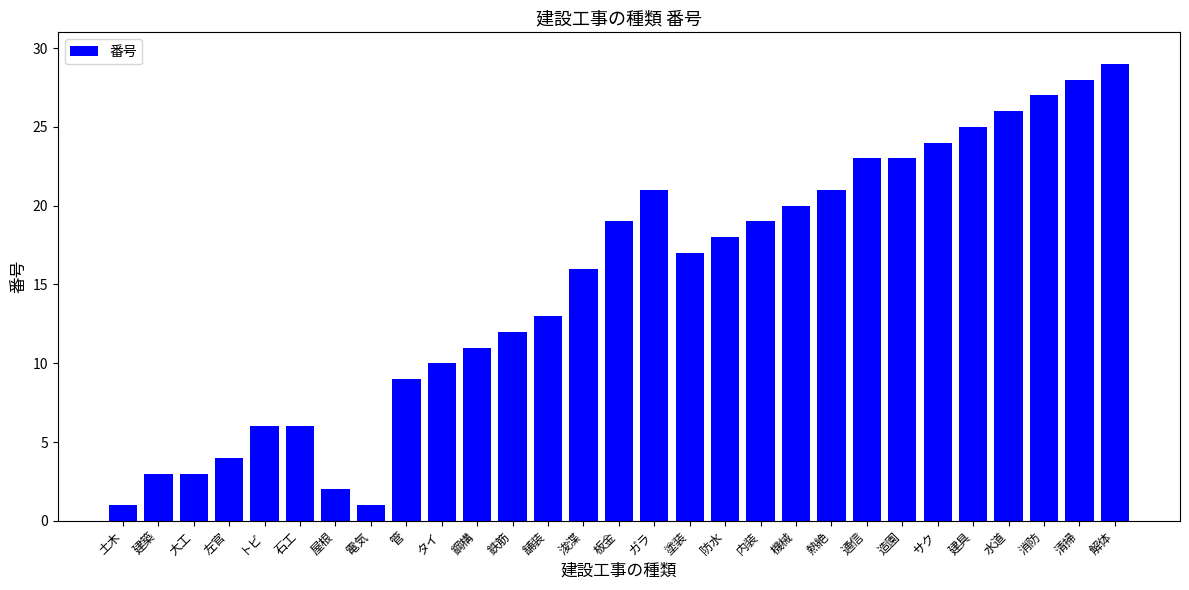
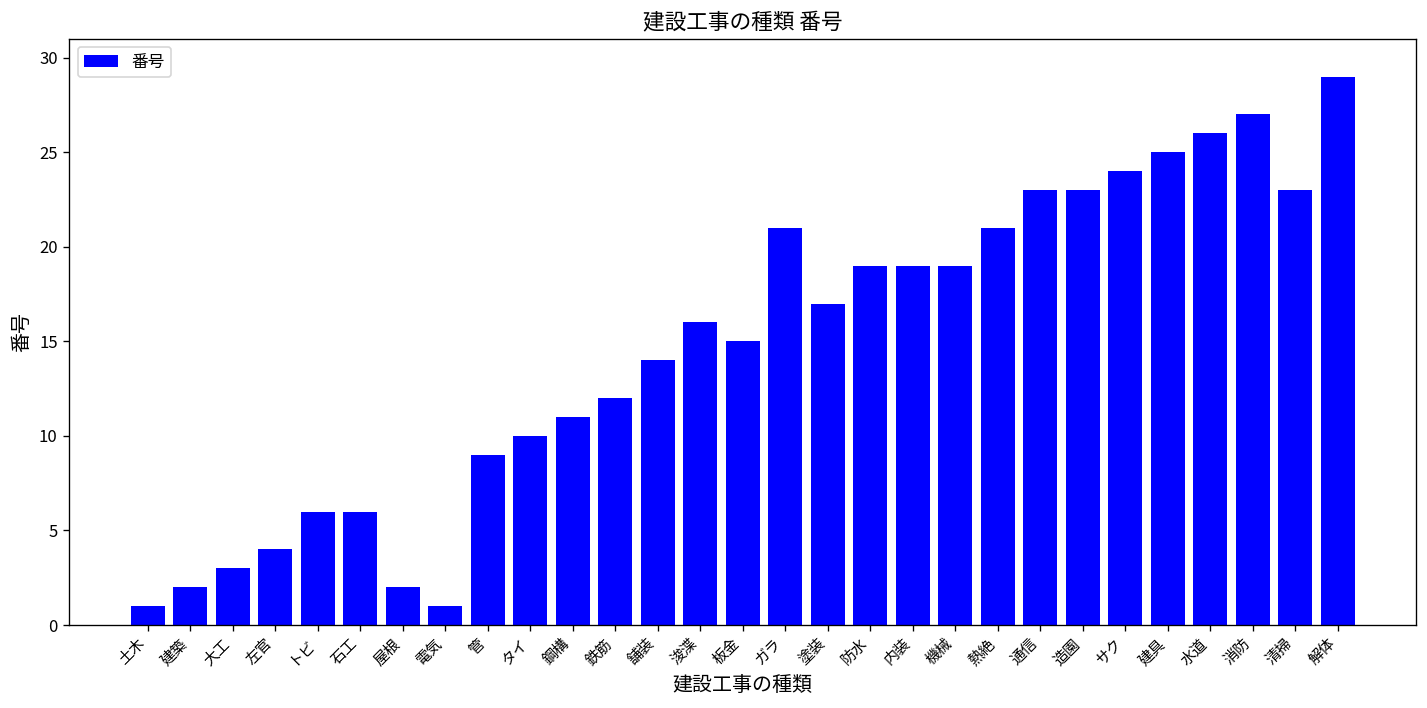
建築: 3 -> 2
舗装: 13 -> 14
板金: 19 -> 15
防水: 18 -> 19
機械: 20 -> 19
清掃: 28 -> 23
